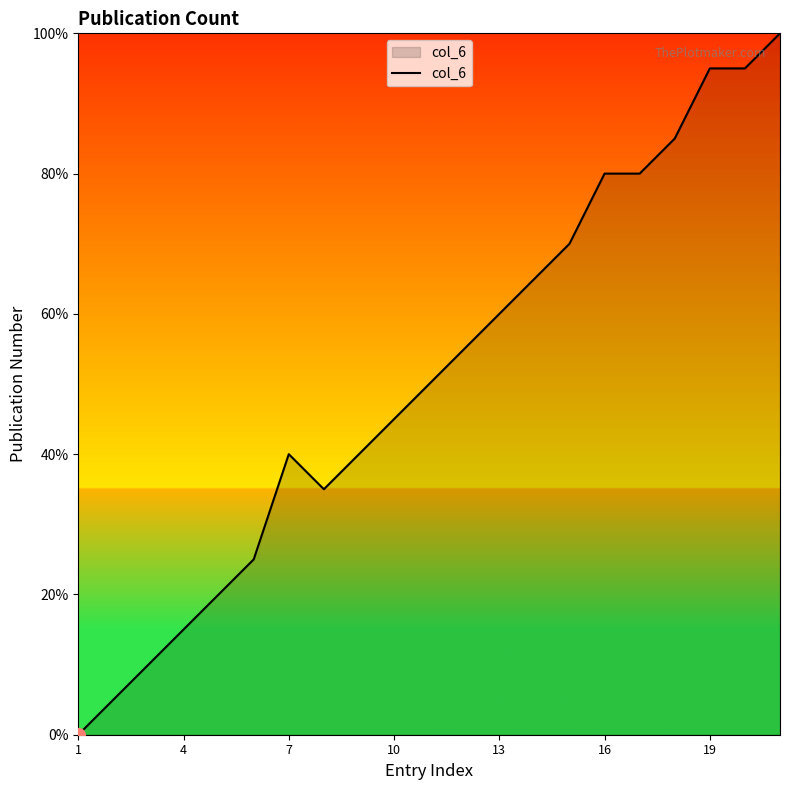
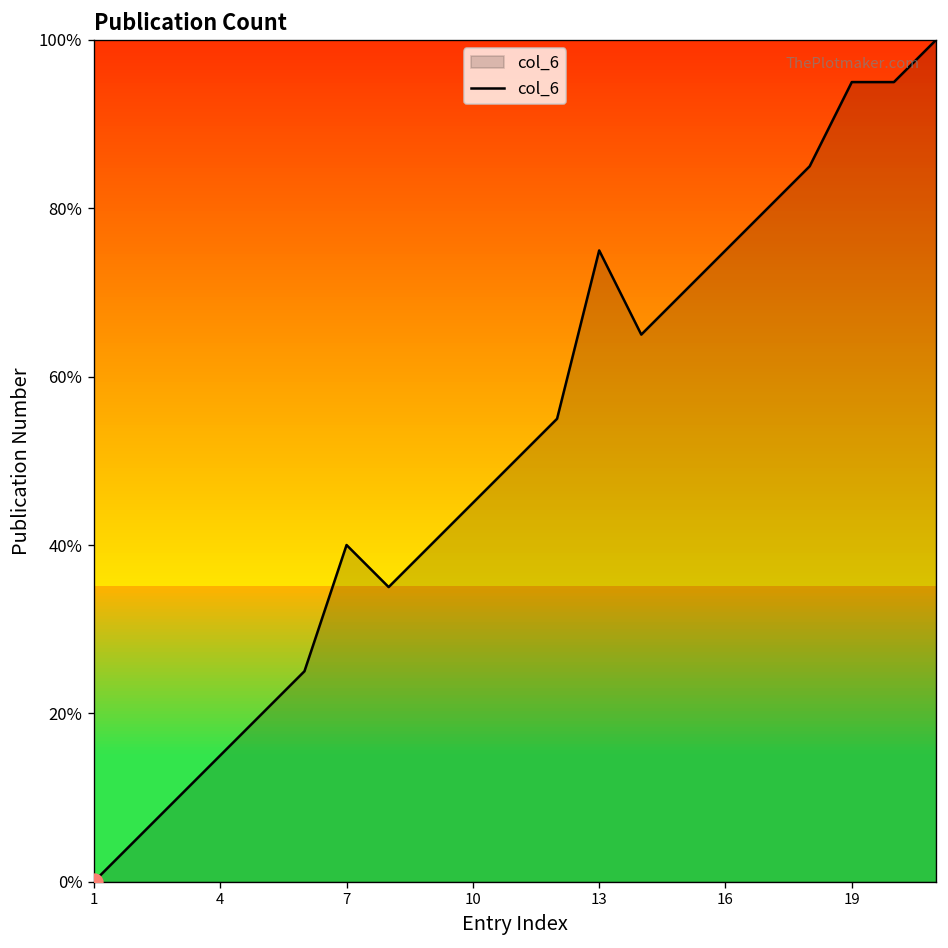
col_6, 13: 60% -> 75%
col_6, 16: 80% -> 75%
